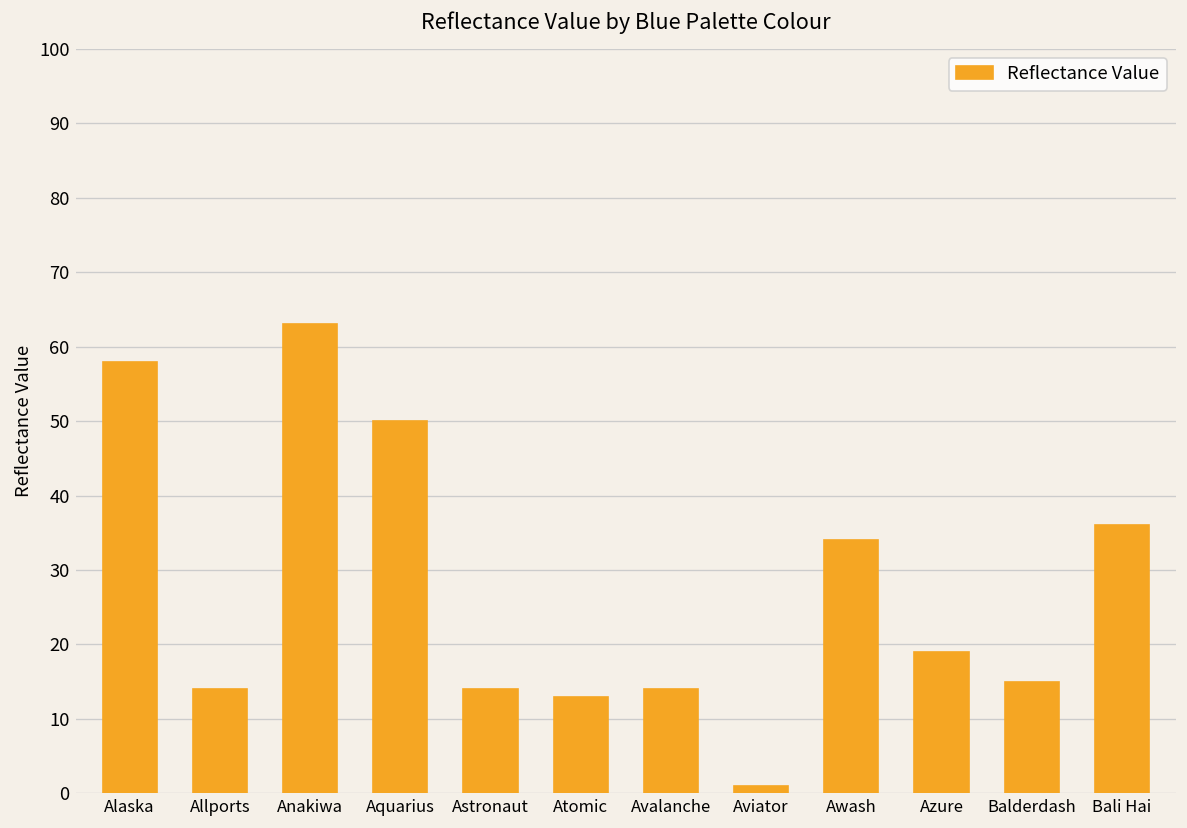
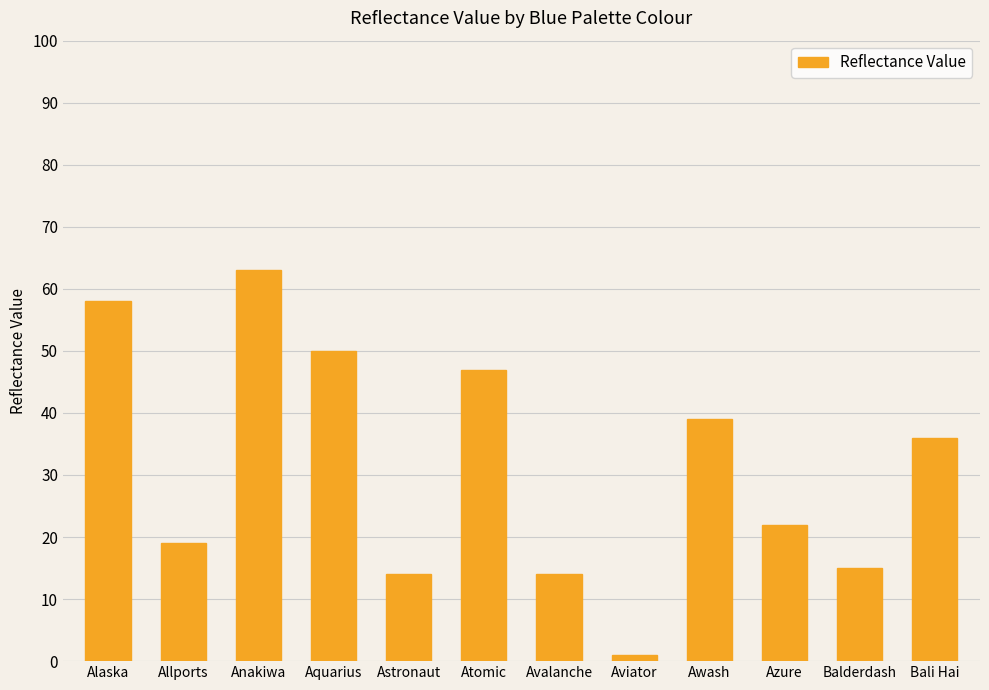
Allports: 14 -> 19
Atomic: 13 -> 47
Awash: 34 -> 39
Azure: 19 -> 22
